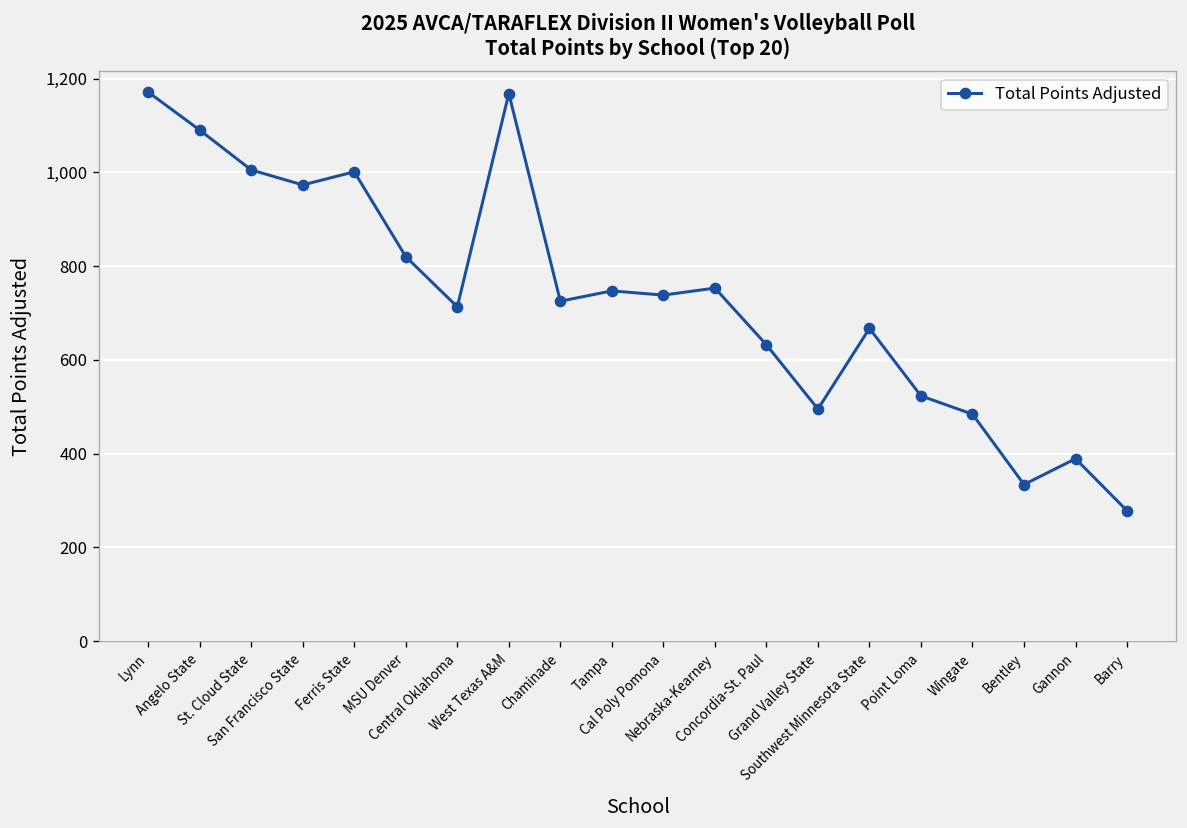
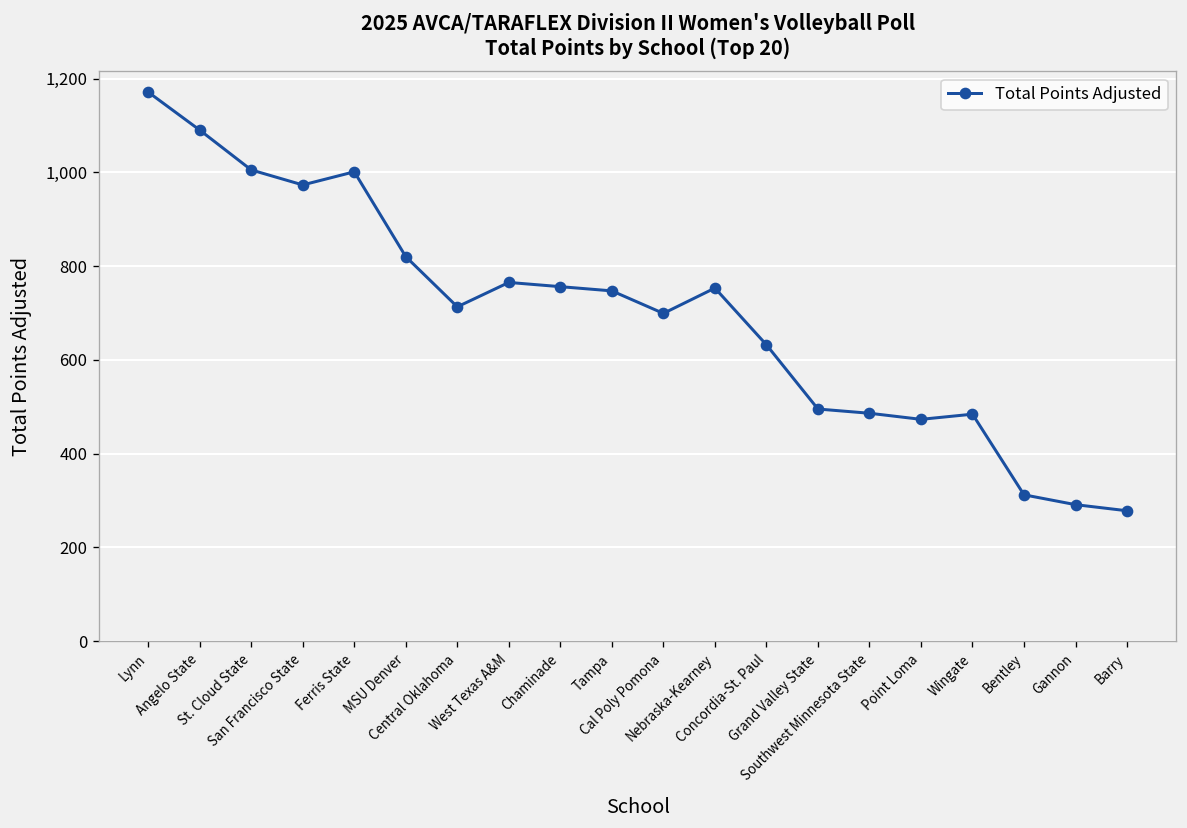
West Texas A&M: 1,170 -> 770
Chaminade: 730 -> 760
Cal Poly Pomona: 740 -> 700
Southwest Minnesota State: 670 -> 490
Point Loma: 520 -> 470
Bentley: 330 -> 310
Gannon: 390 -> 290
